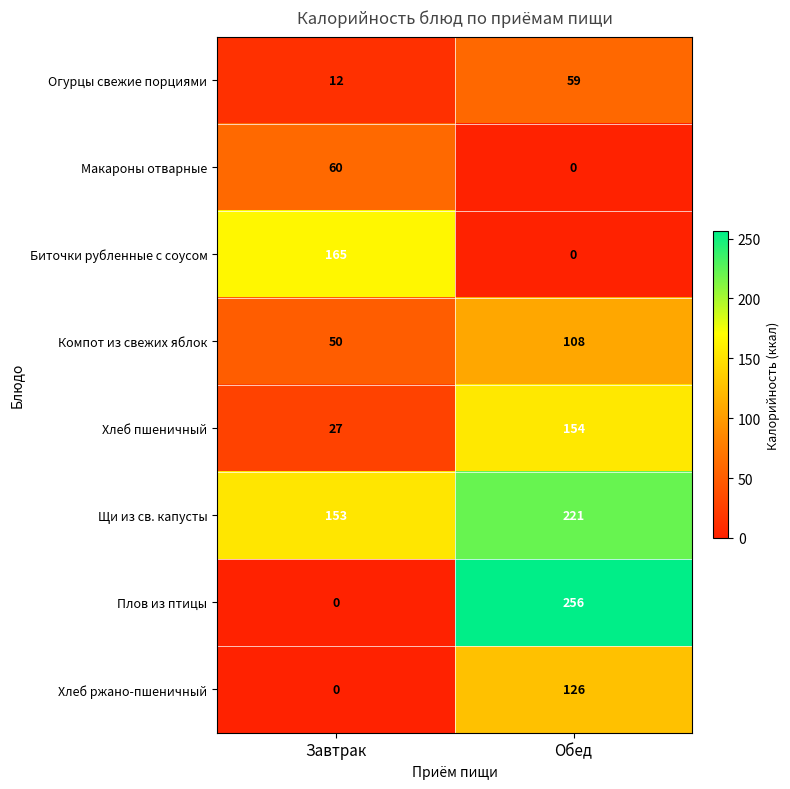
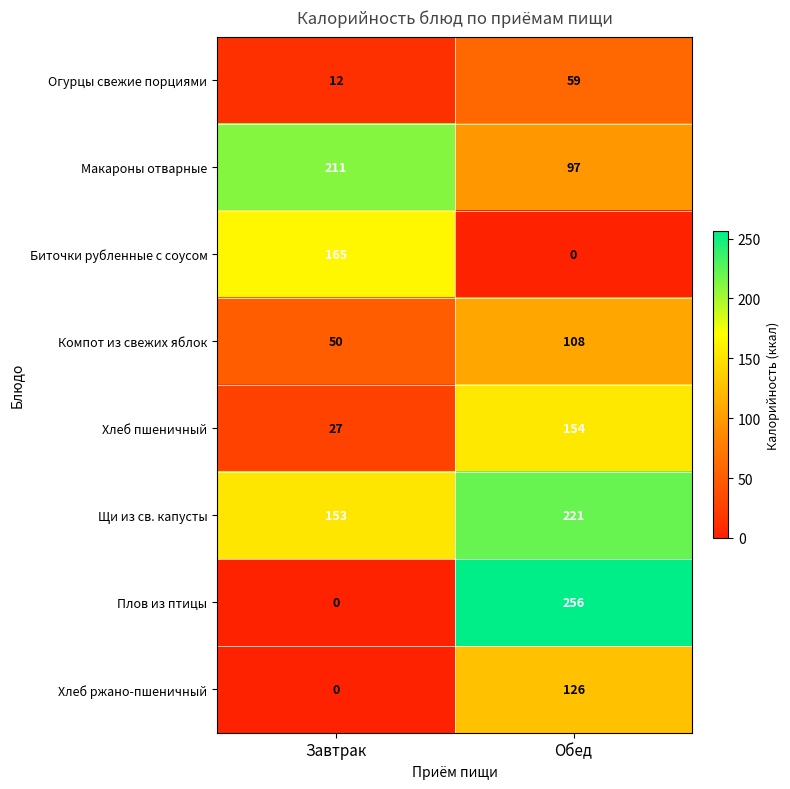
Макароны отварные, Завтрак: 60 -> 211
Макароны отварные, Обед: 0 -> 97
